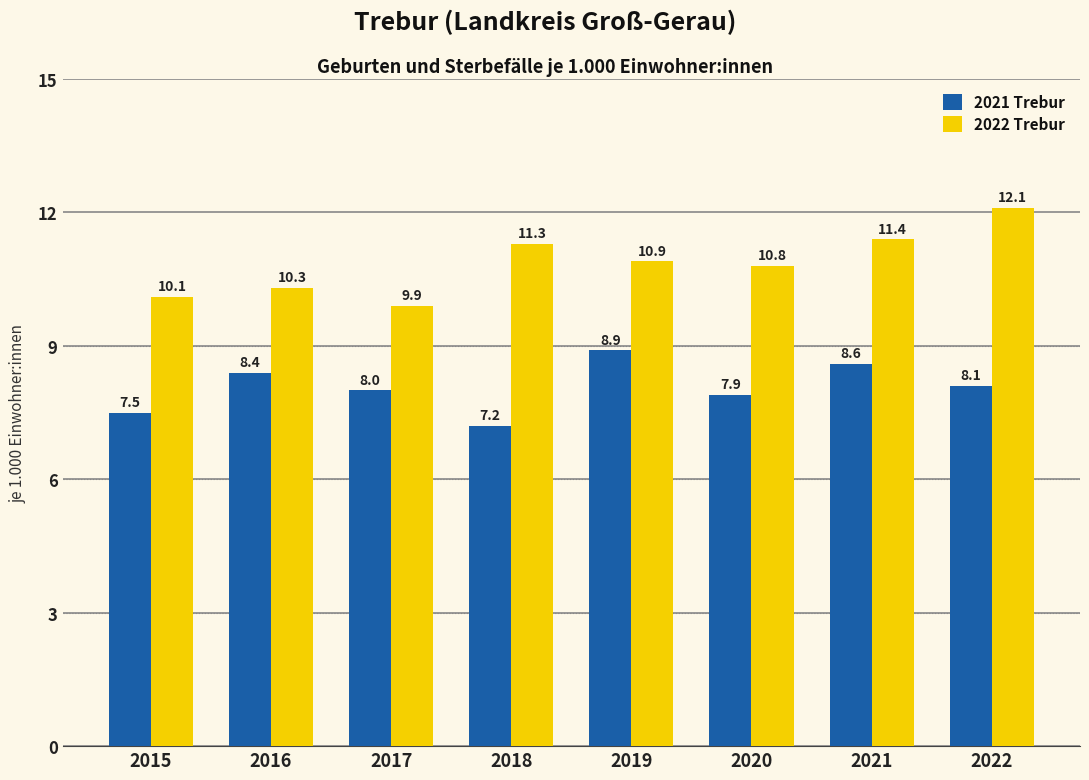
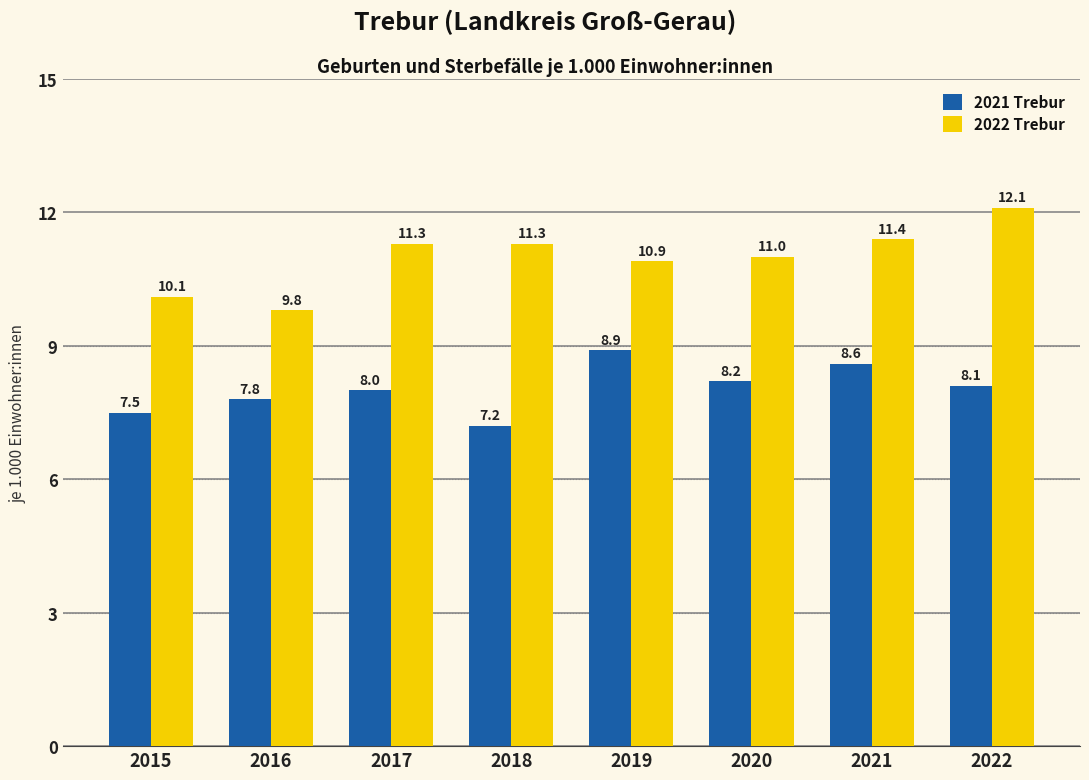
2021 Trebur, 2016: 8.4 -> 7.8
2022 Trebur, 2016: 10.3 -> 9.8
2022 Trebur, 2017: 9.9 -> 11.3
2021 Trebur, 2020: 7.9 -> 8.2
2022 Trebur, 2020: 10.8 -> 11.0
